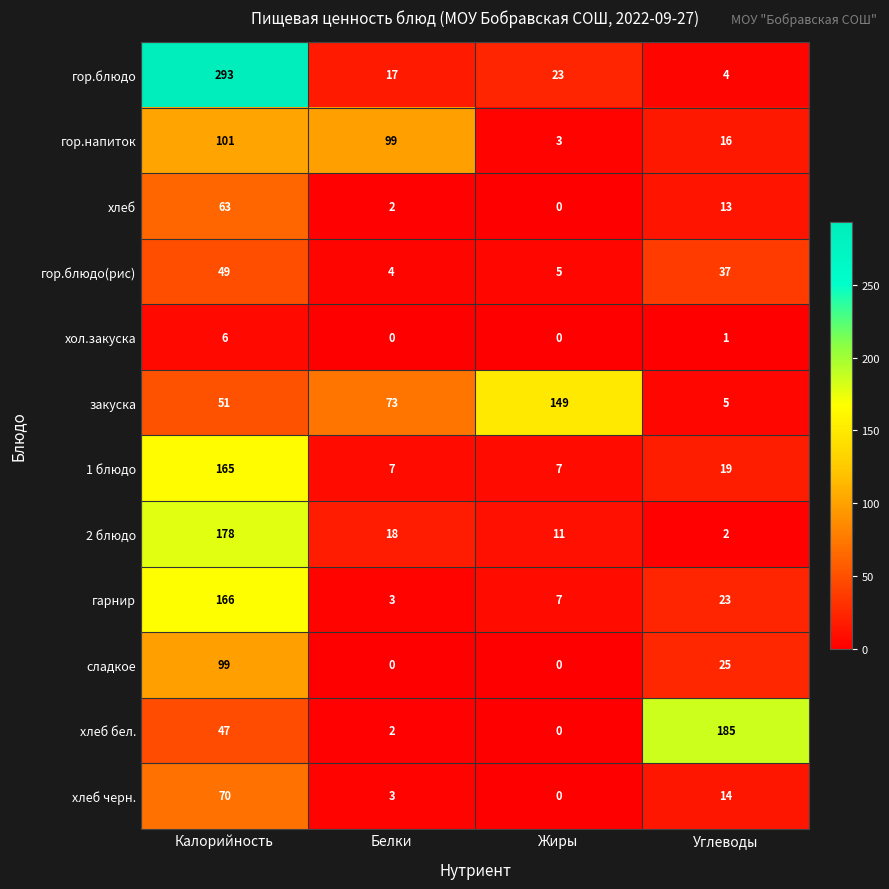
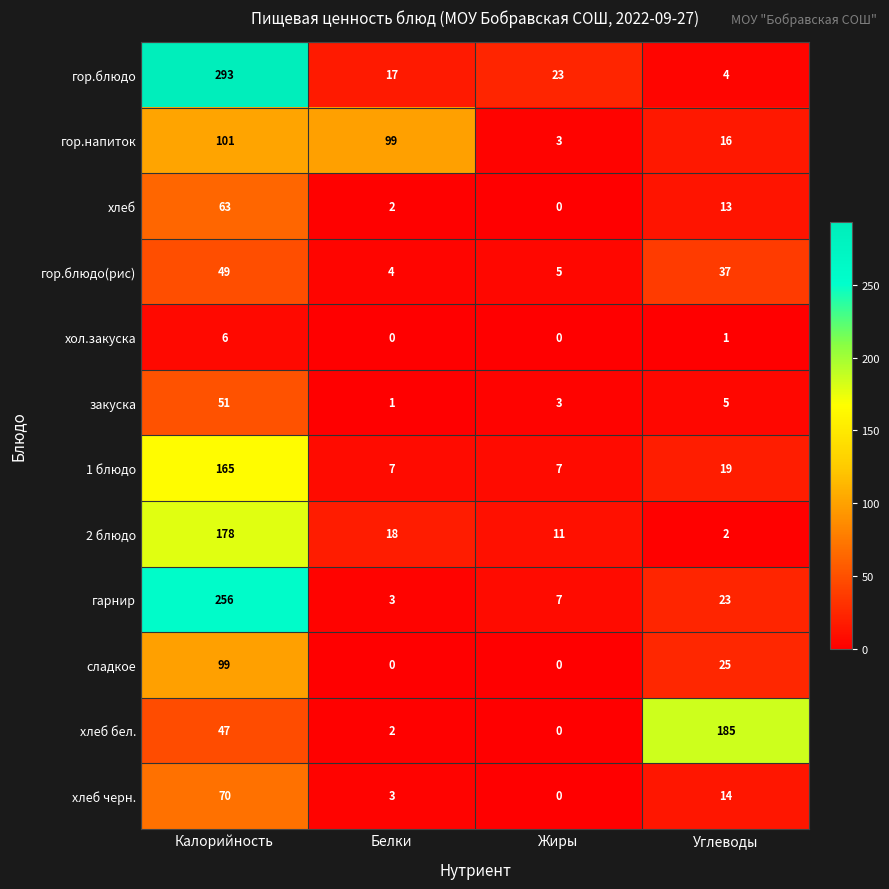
закуска, Белки: 73 -> 1
закуска, Жиры: 149 -> 3
гарнир, Калорийность: 166 -> 256
